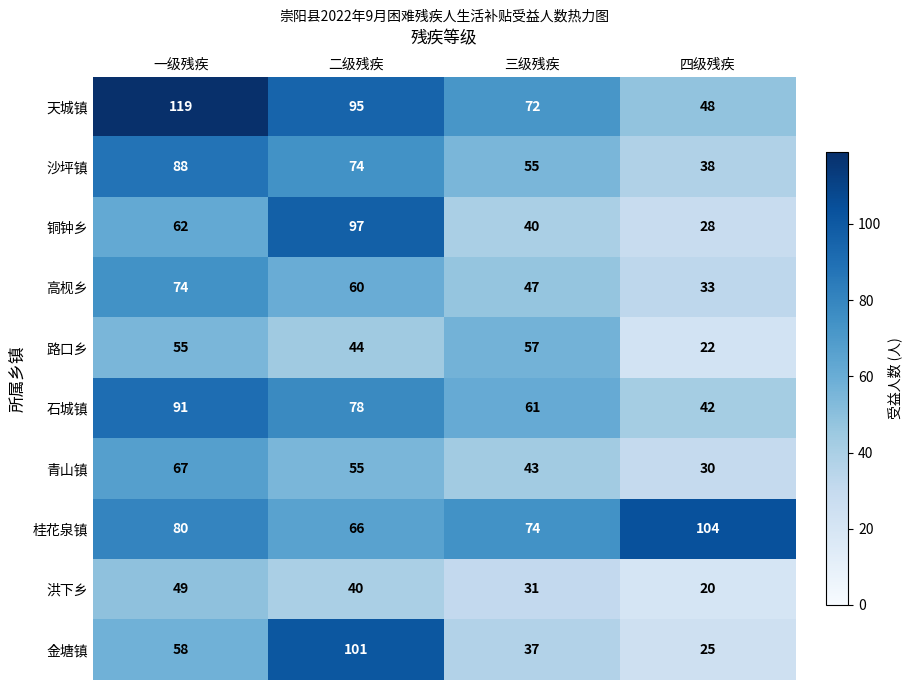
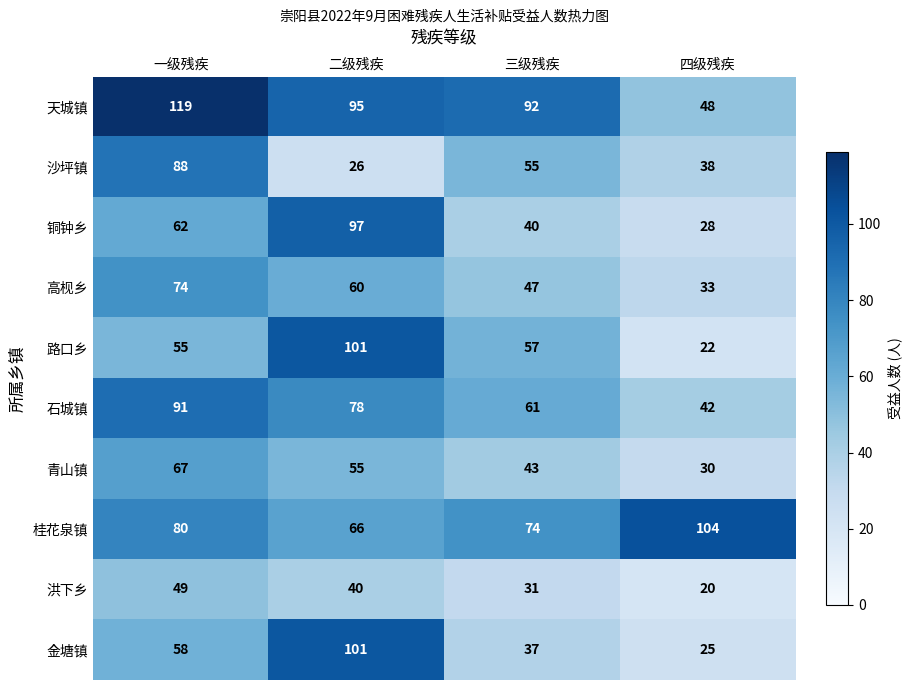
天城镇, 三级残疾: 72 -> 92
沙坪镇, 二级残疾: 74 -> 26
路口乡, 二级残疾: 44 -> 101
